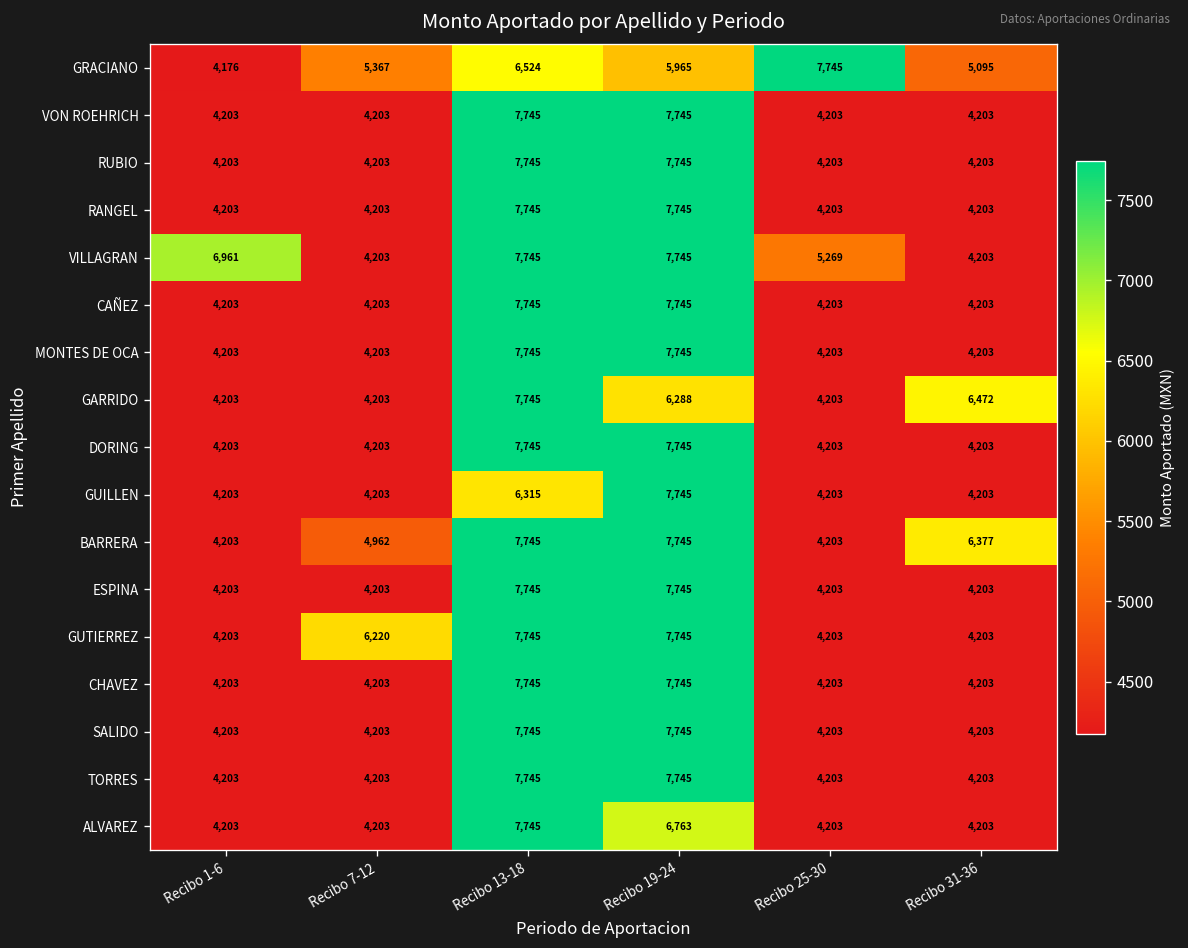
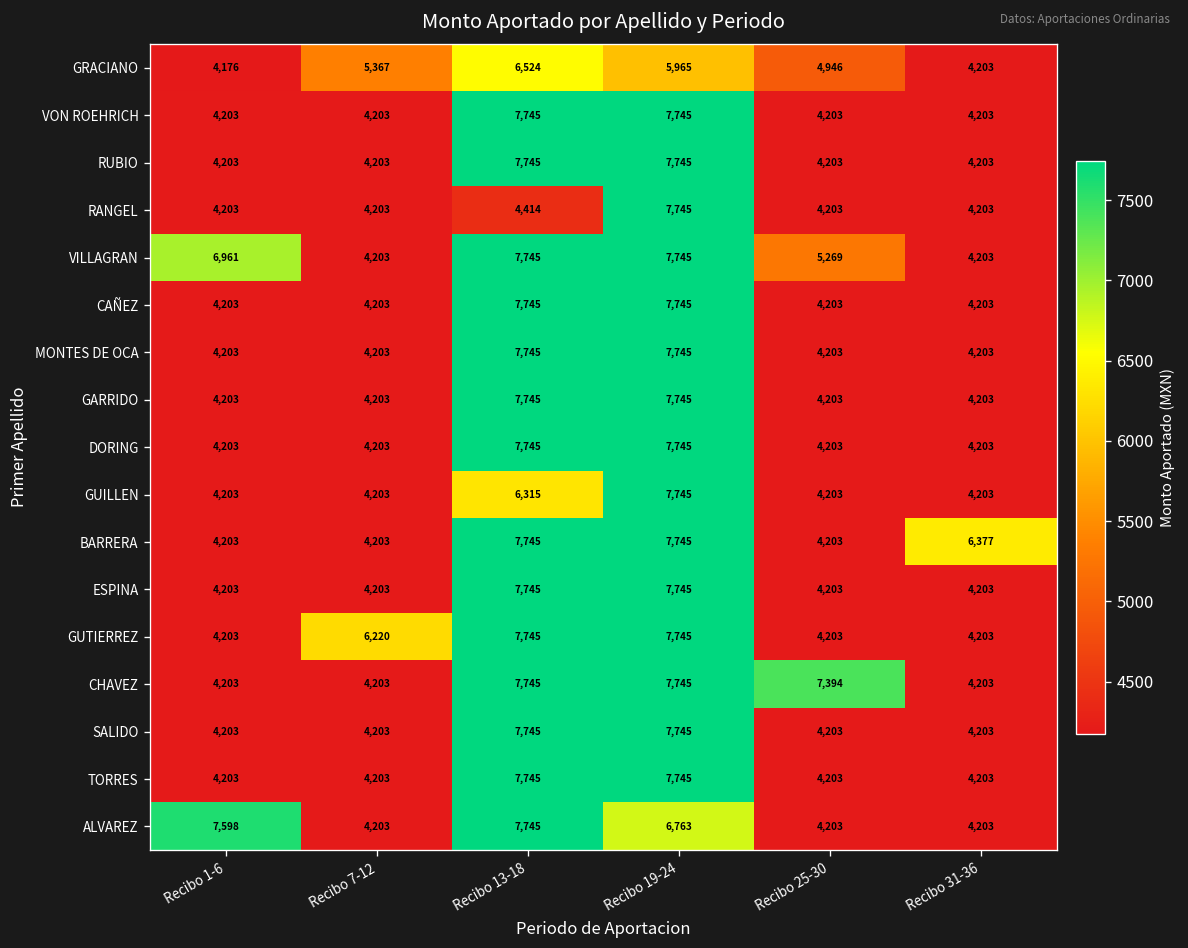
GRACIANO, Recibo 25-30: 7,745 -> 4,946
GRACIANO, Recibo 31-36: 5,095 -> 4,203
RANGEL, Recibo 13-18: 7,745 -> 4,414
GARRIDO, Recibo 19-24: 6,288 -> 7,745
GARRIDO, Recibo 31-36: 6,472 -> 4,203
BARRERA, Recibo 7-12: 4,962 -> 4,203
CHAVEZ, Recibo 25-30: 4,203 -> 7,394
ALVAREZ, Recibo 1-6: 4,203 -> 7,598
